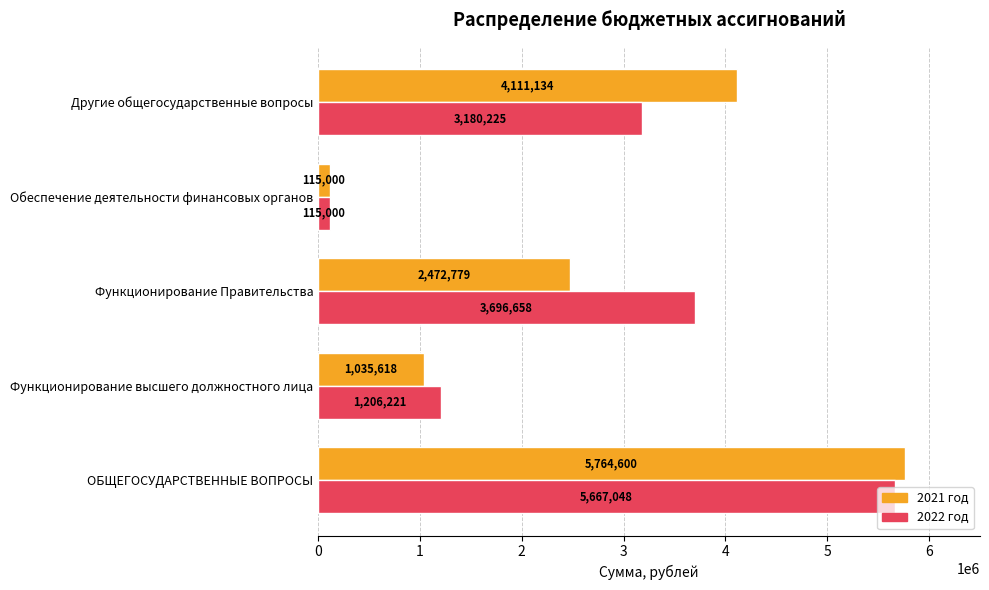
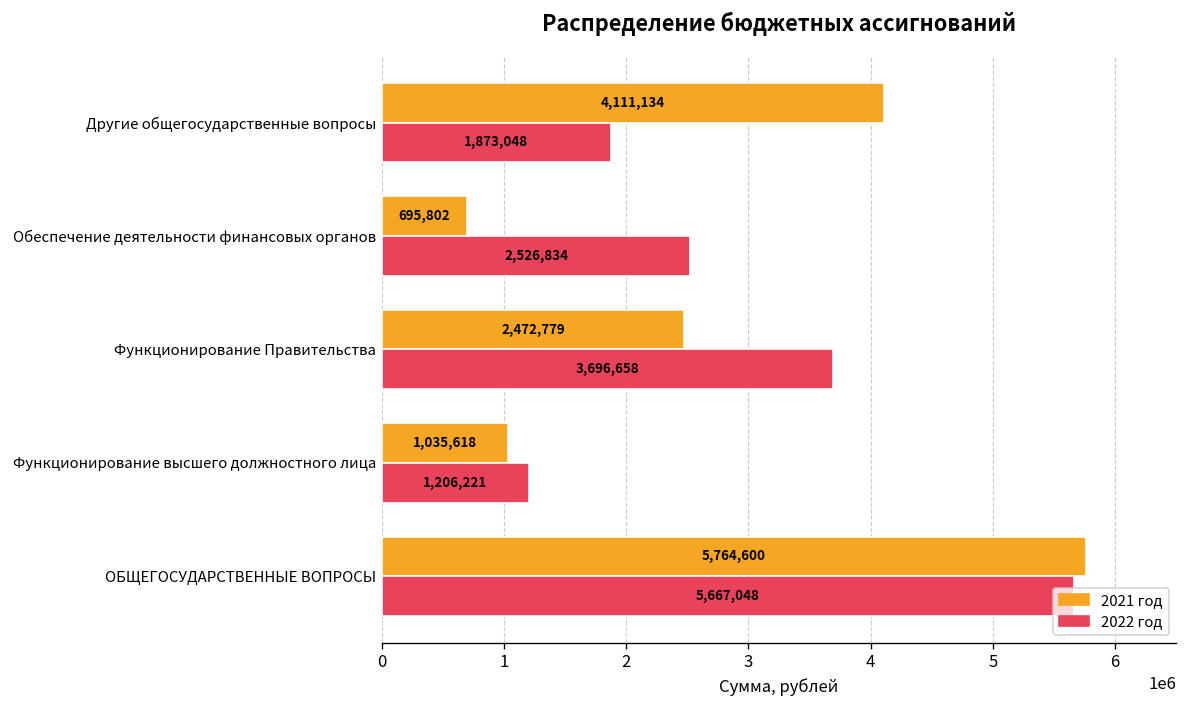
2022 год, Другие общегосударственные вопросы: 3,180,225 -> 1,873,048
2021 год, Обеспечение деятельности финансовых органов: 115,000 -> 695,802
2022 год, Обеспечение деятельности финансовых органов: 115,000 -> 2,526,834
